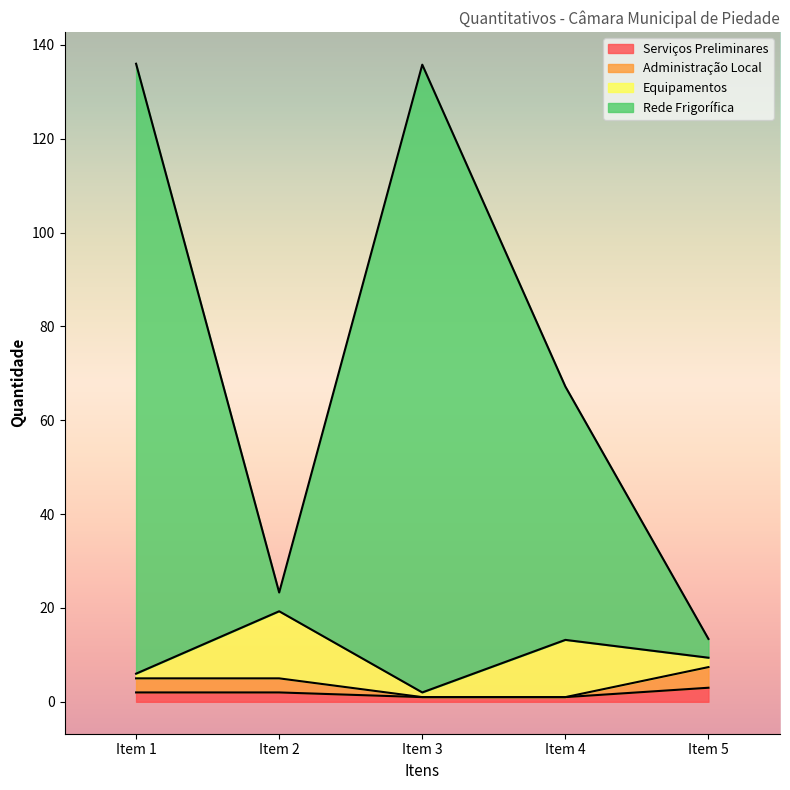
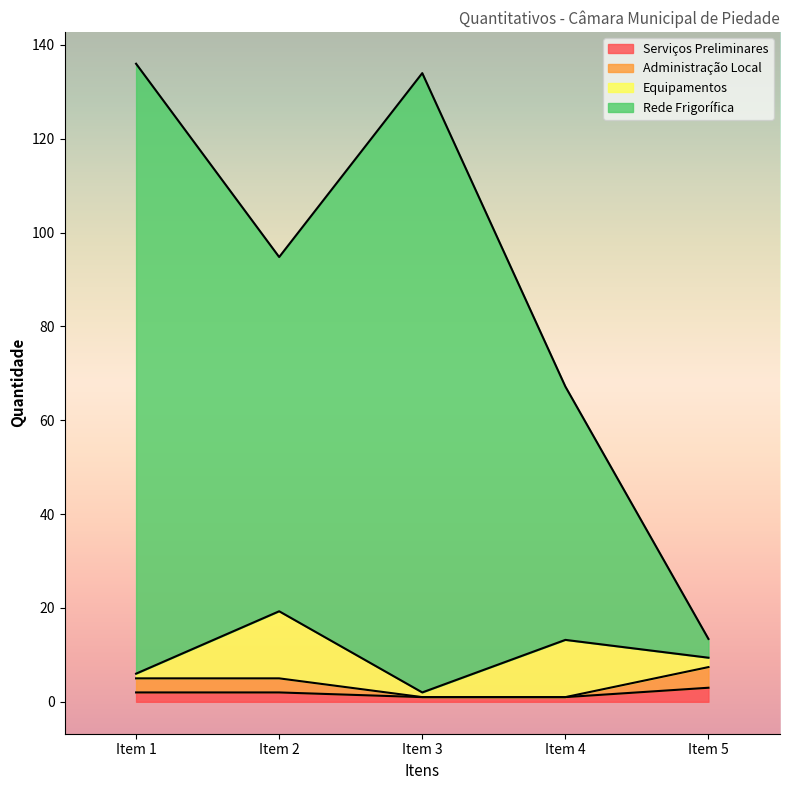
Rede Frigorífica, Item 2: 4 -> 76
Rede Frigorífica, Item 3: 134 -> 132
